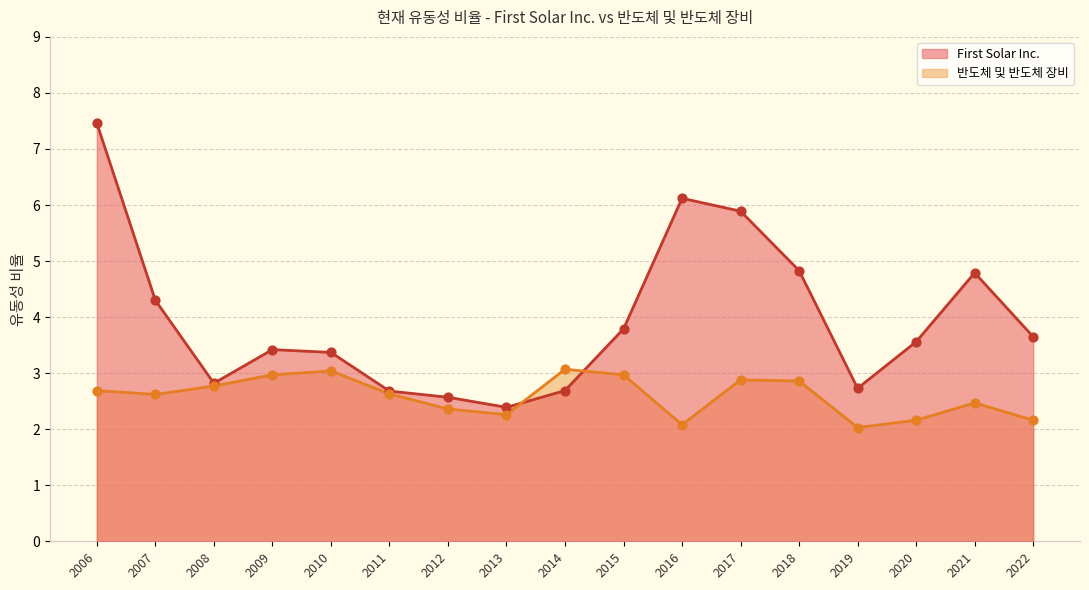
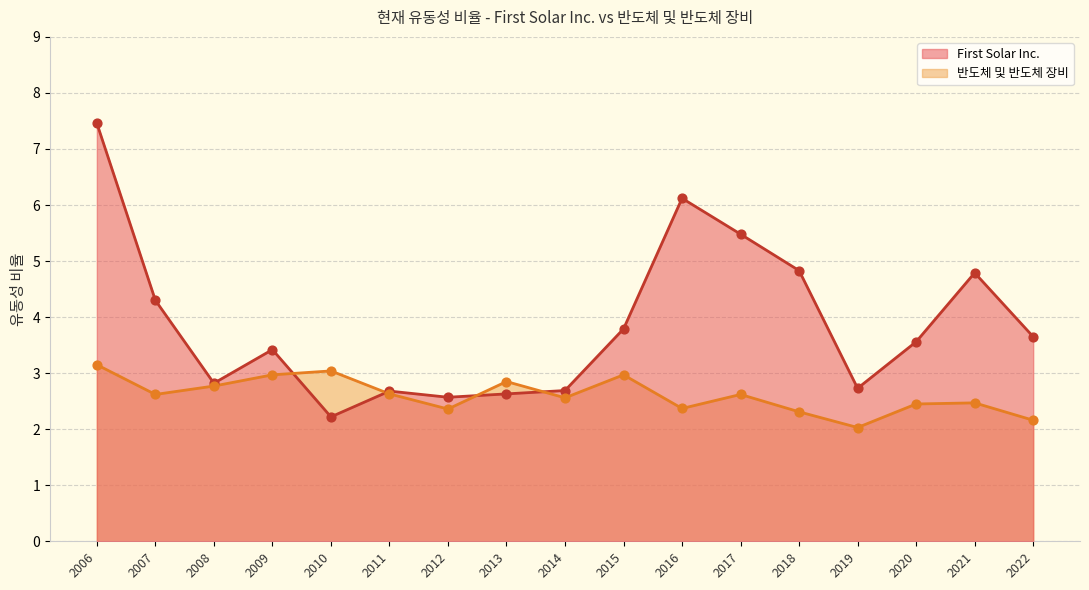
반도체 및 반도체 장비, 2006: 2.7 -> 3.2
First Solar Inc., 2010: 3.4 -> 2.2
First Solar Inc., 2013: 2.4 -> 2.6
반도체 및 반도체 장비, 2013: 2.3 -> 2.9
반도체 및 반도체 장비, 2014: 3.1 -> 2.6
반도체 및 반도체 장비, 2016: 2.1 -> 2.4
First Solar Inc., 2017: 5.9 -> 5.5
반도체 및 반도체 장비, 2017: 2.9 -> 2.6
반도체 및 반도체 장비, 2018: 2.9 -> 2.3
반도체 및 반도체 장비, 2020: 2.2 -> 2.5
